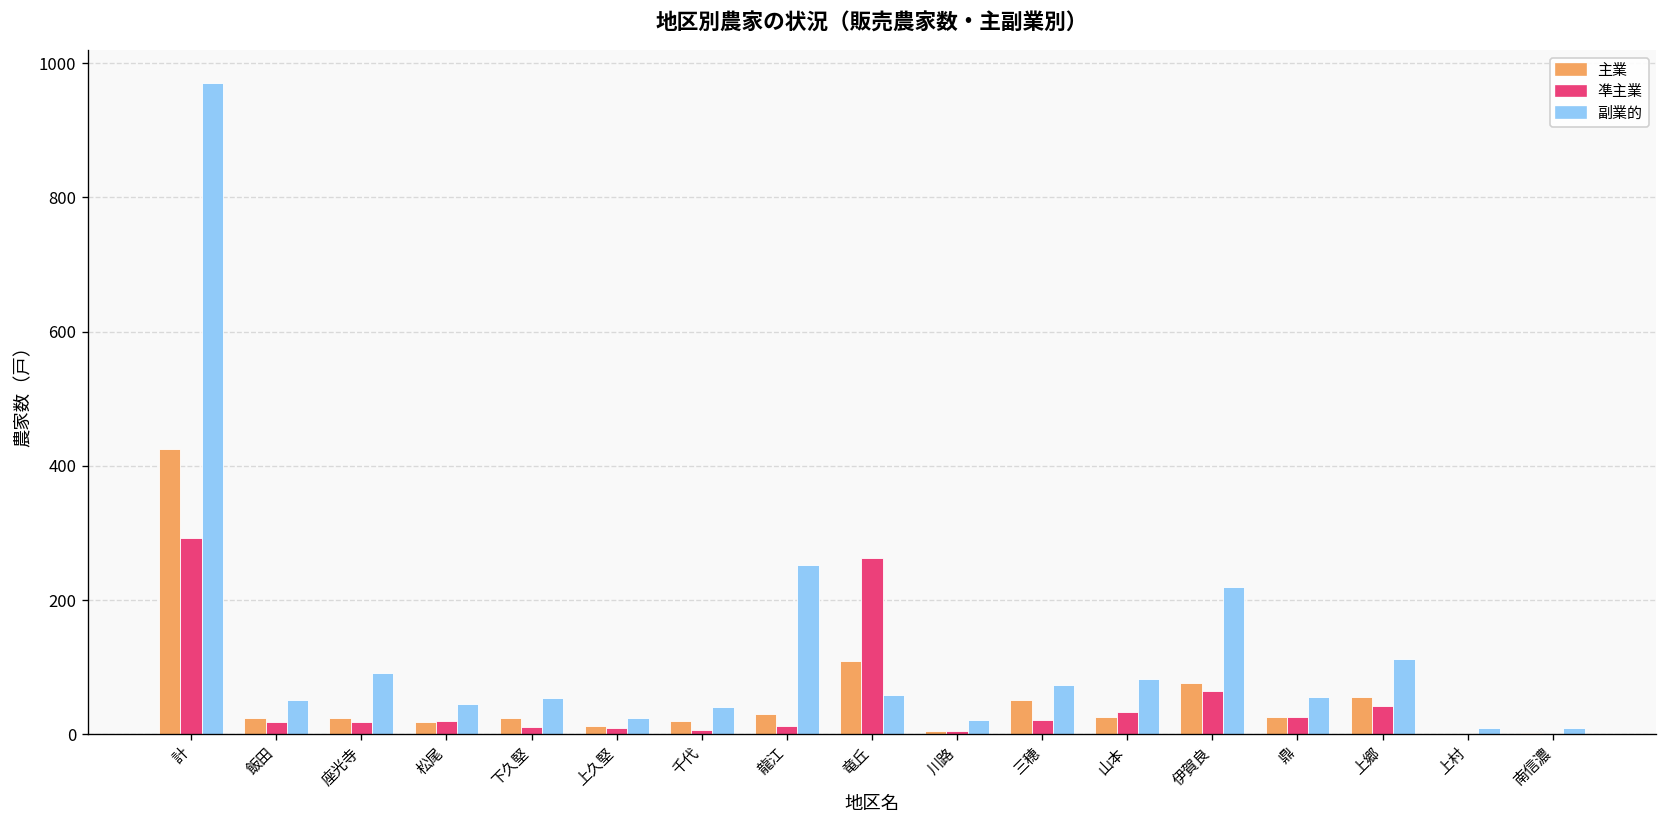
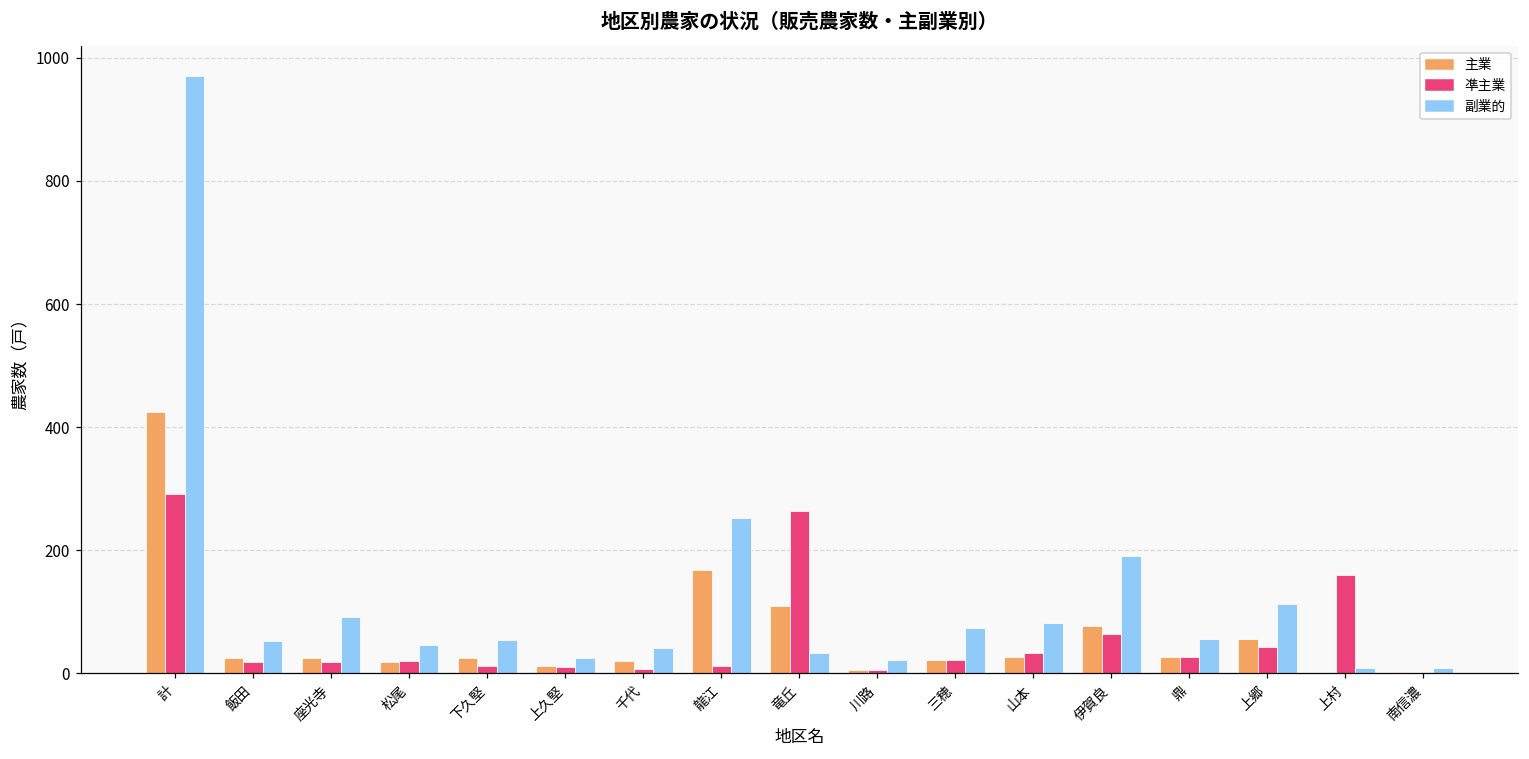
主業, 龍江: 30 -> 170
副業的, 竜丘: 60 -> 30
主業, 三穂: 50 -> 20
副業的, 伊賀良: 220 -> 190
凖主業, 上村: 0 -> 160
